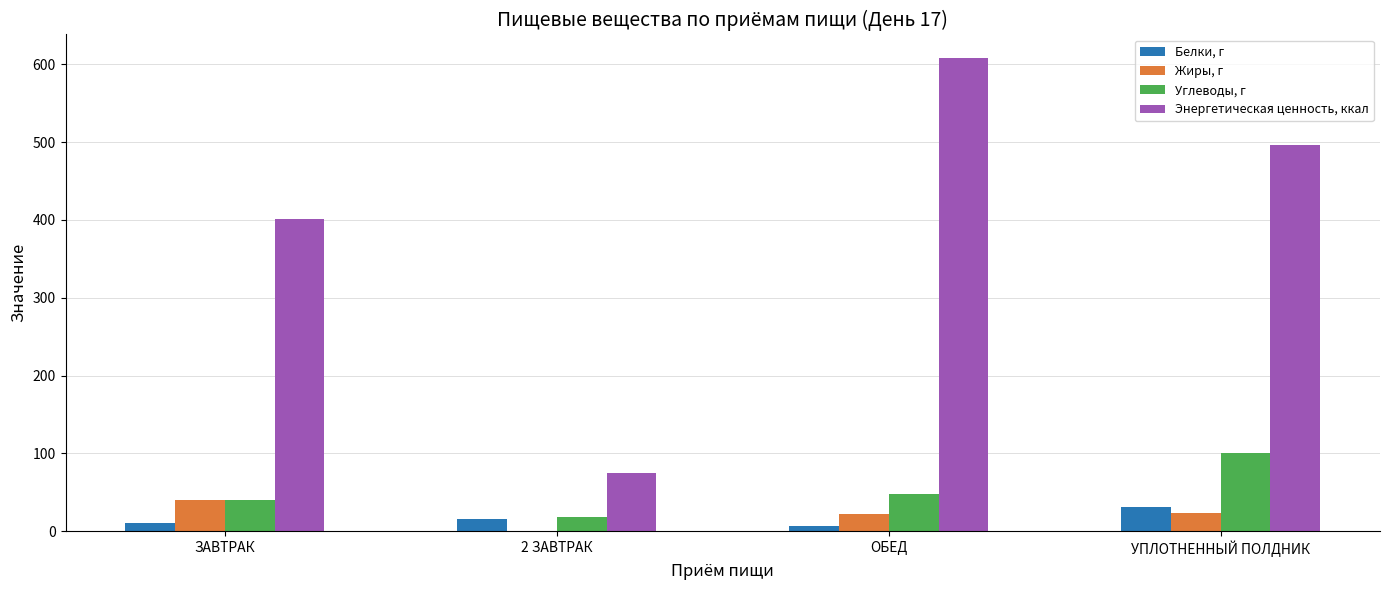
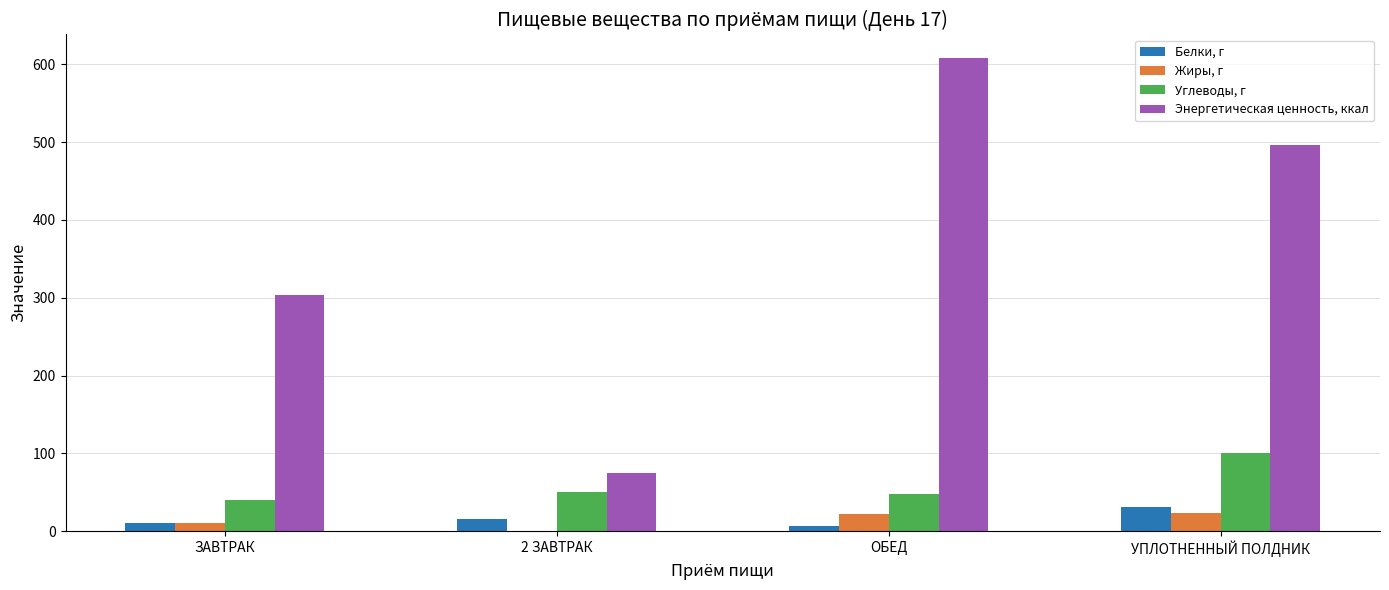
Жиры, г, ЗАВТРАК: 40 -> 10
Энергетическая ценность, ккал, ЗАВТРАК: 400 -> 300
Углеводы, г, 2 ЗАВТРАК: 20 -> 50
